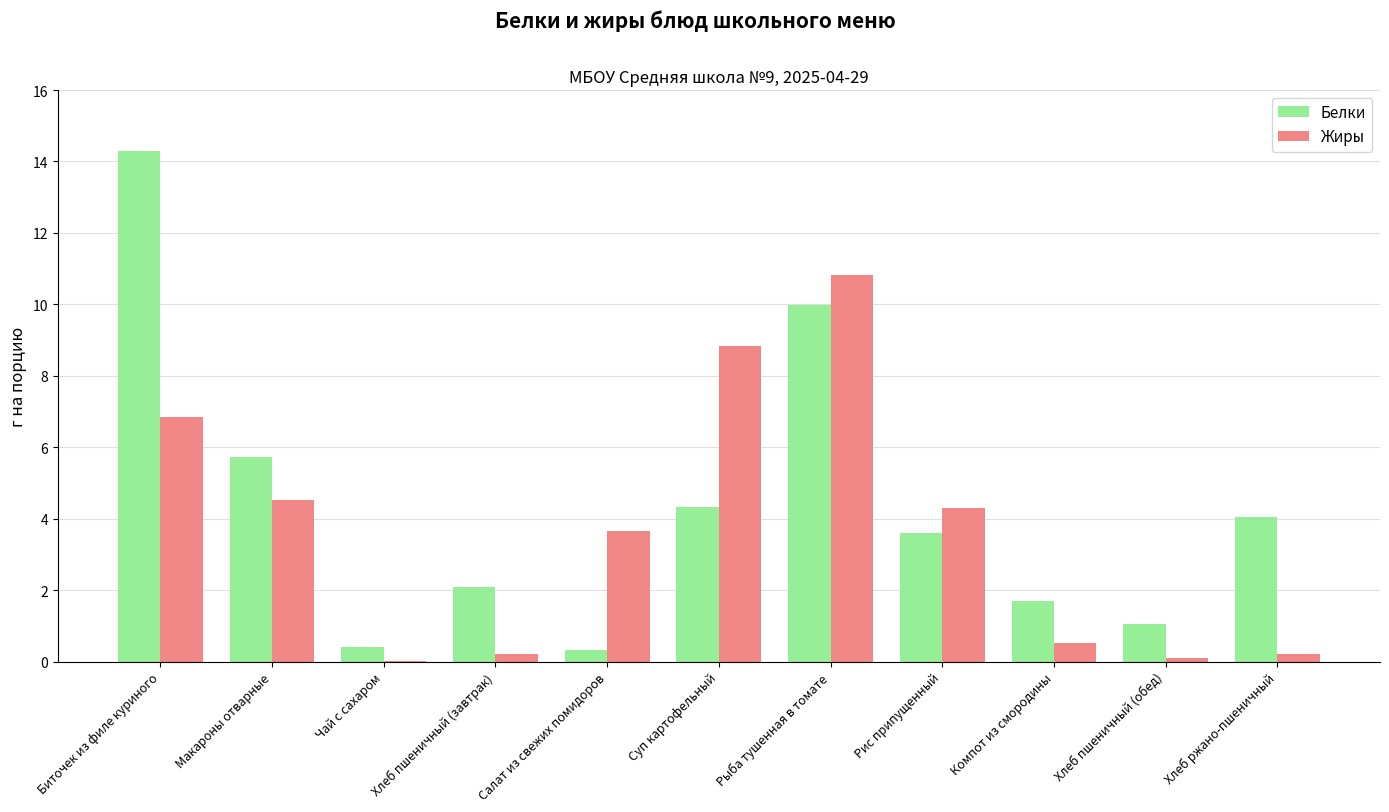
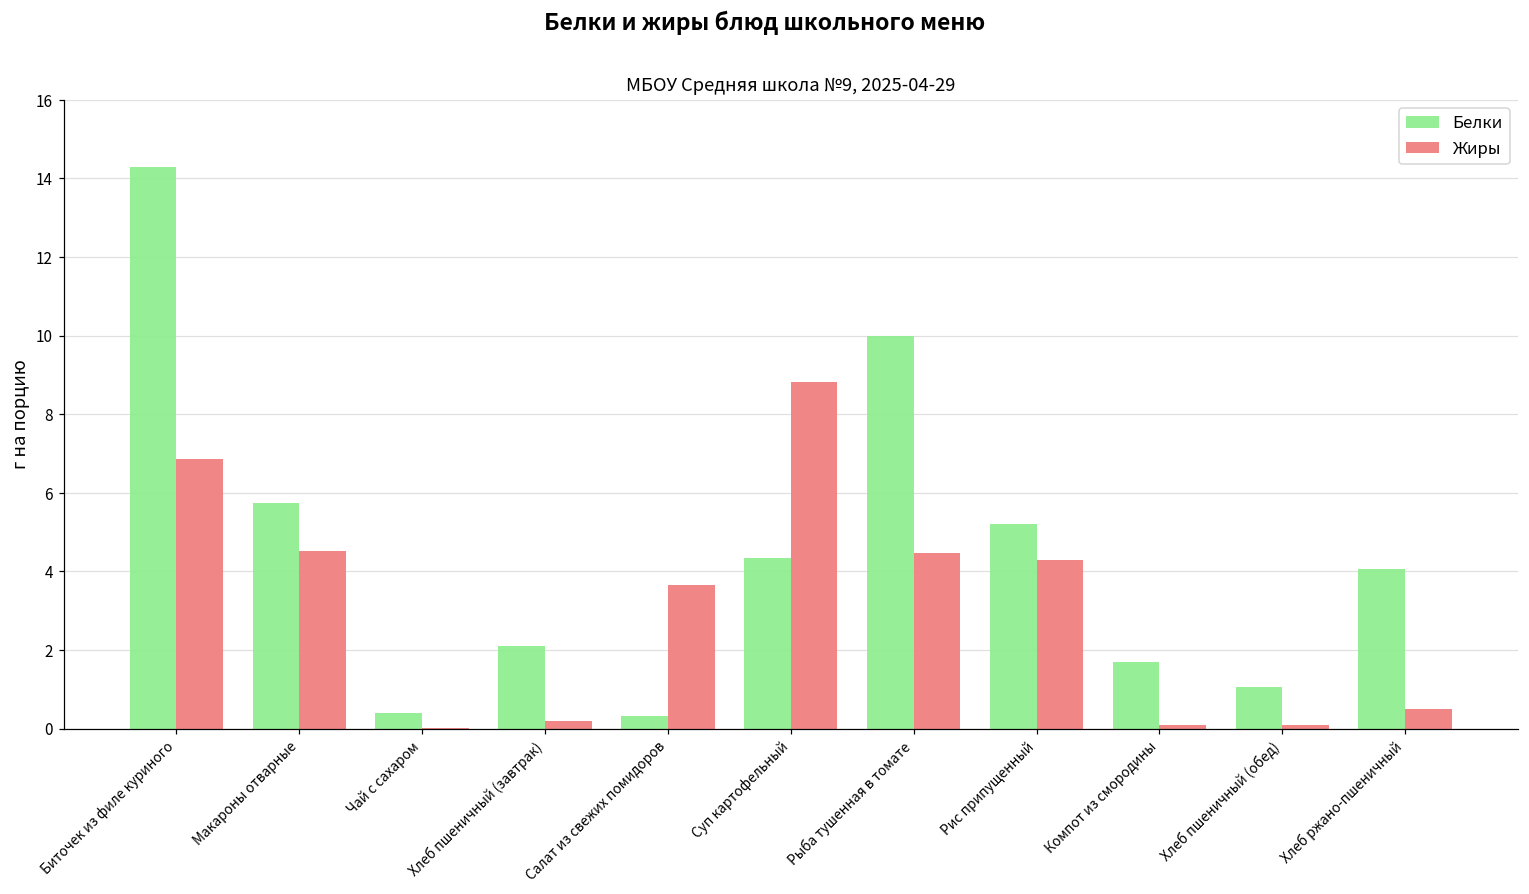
Жиры, Рыба тушенная в томате: 10.8 -> 4.5
Белки, Рис припущенный: 3.6 -> 5.2
Жиры, Компот из смородины: 0.5 -> 0.1
Жиры, Хлеб ржано-пшеничный: 0.2 -> 0.5
